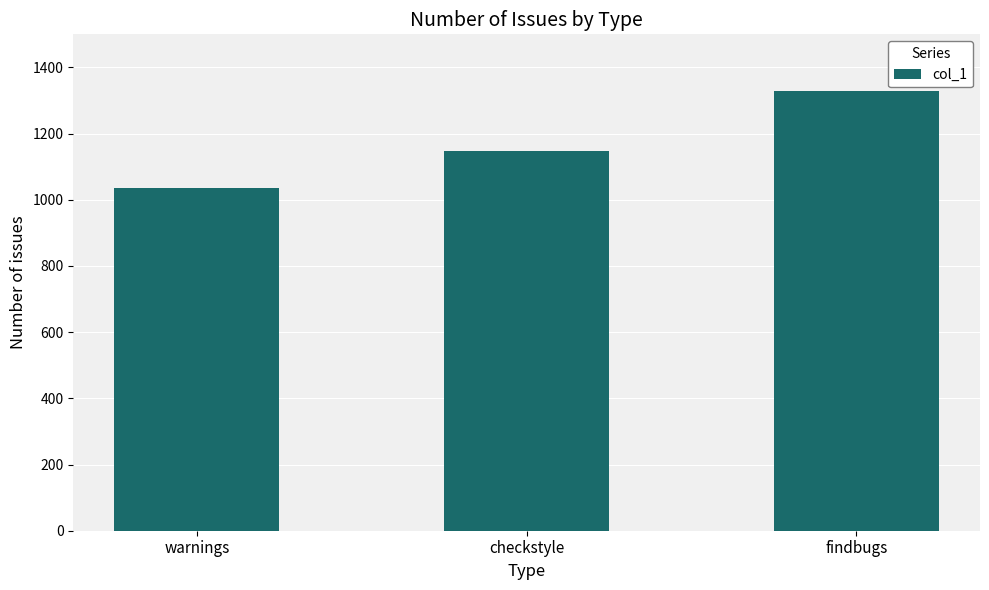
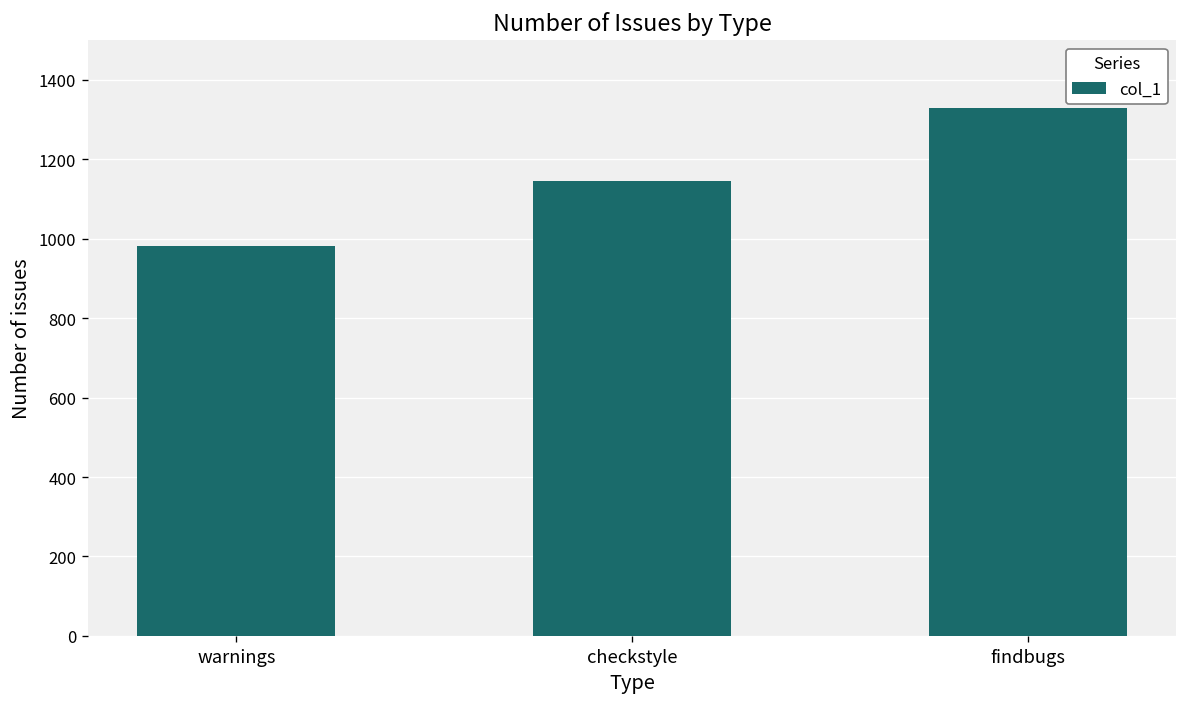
warnings: 1040 -> 980
